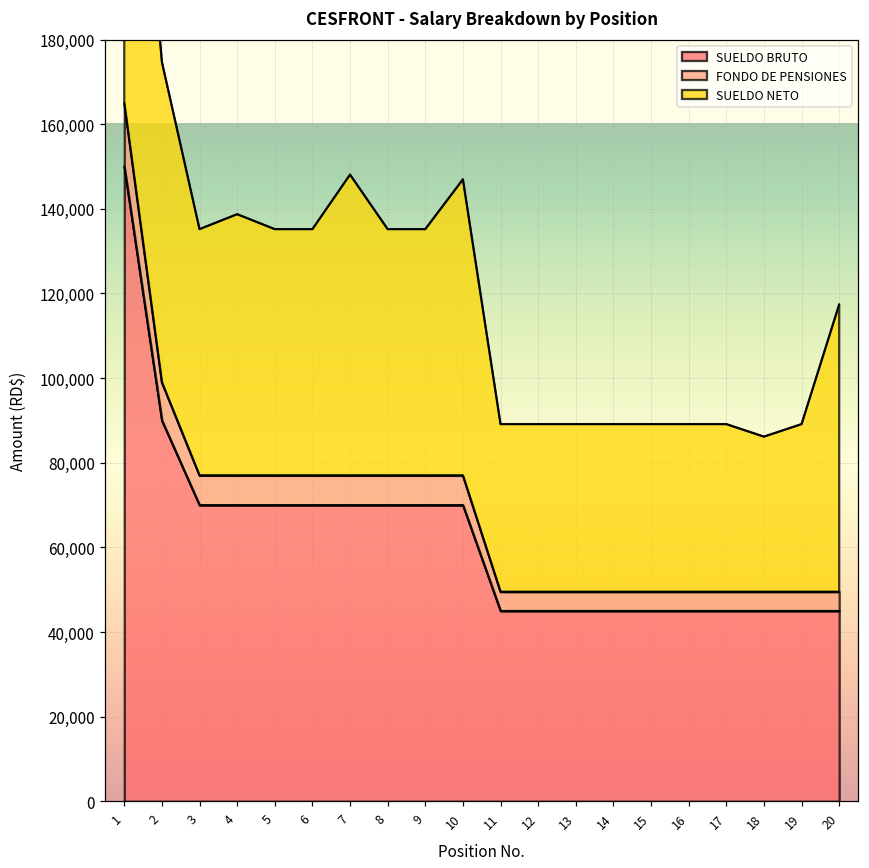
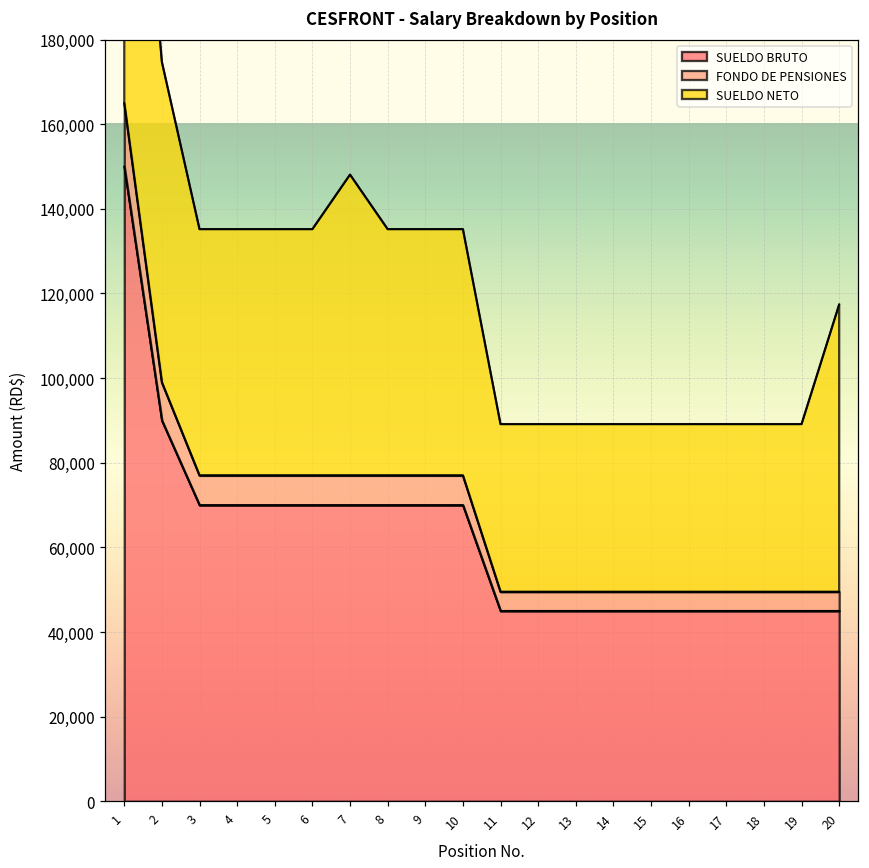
SUELDO NETO, 4: 62,000 -> 58,000
SUELDO NETO, 10: 70,000 -> 58,000
SUELDO NETO, 18: 37,000 -> 40,000
